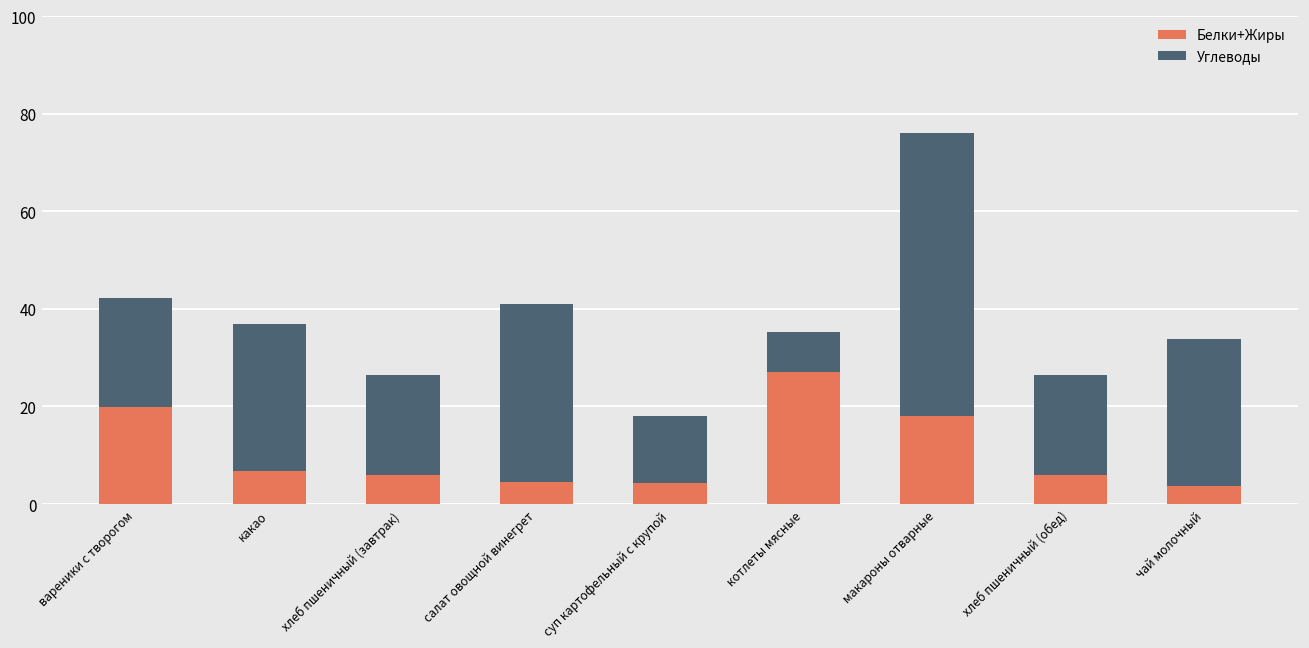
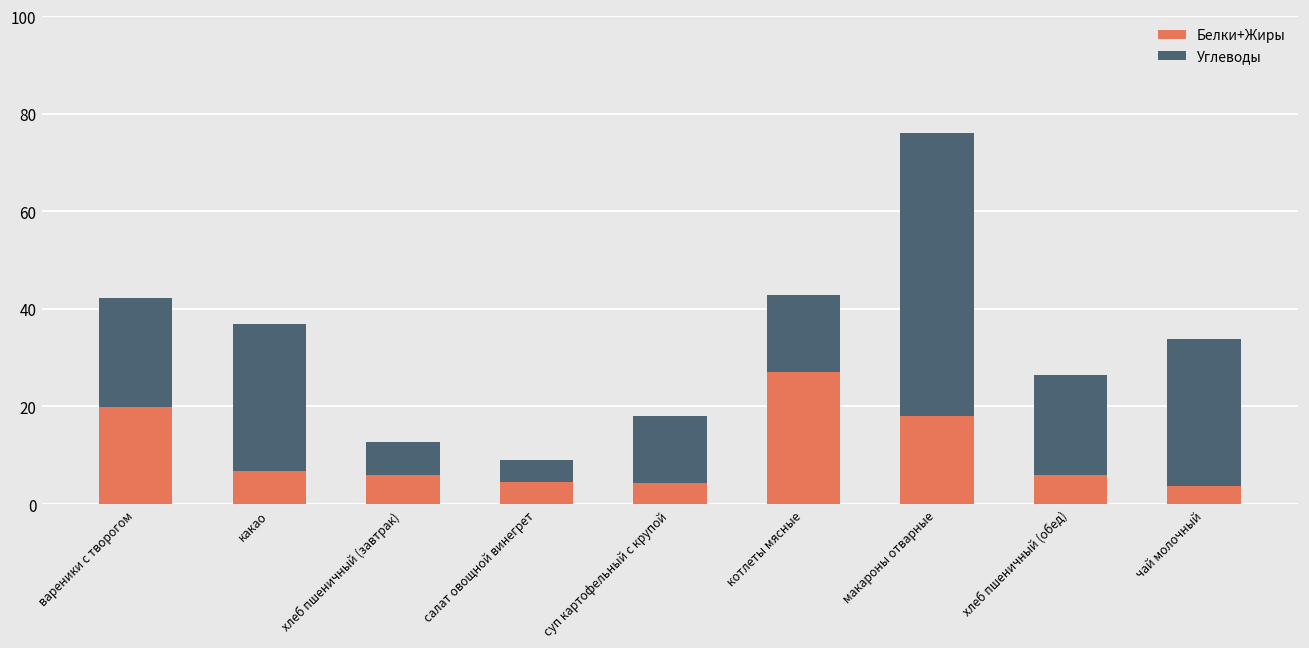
Углеводы, хлеб пшеничный (завтрак): 20 -> 7
Углеводы, салат овощной винегрет: 37 -> 5
Углеводы, котлеты мясные: 8 -> 16
